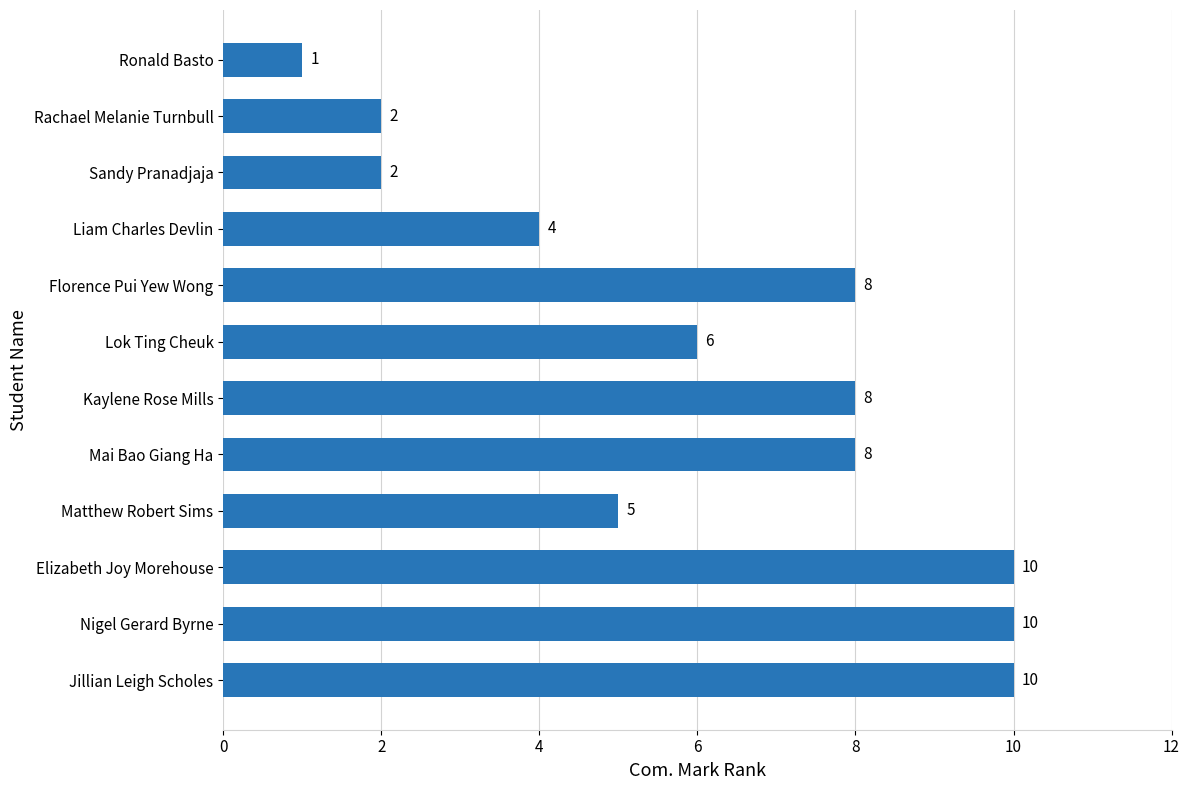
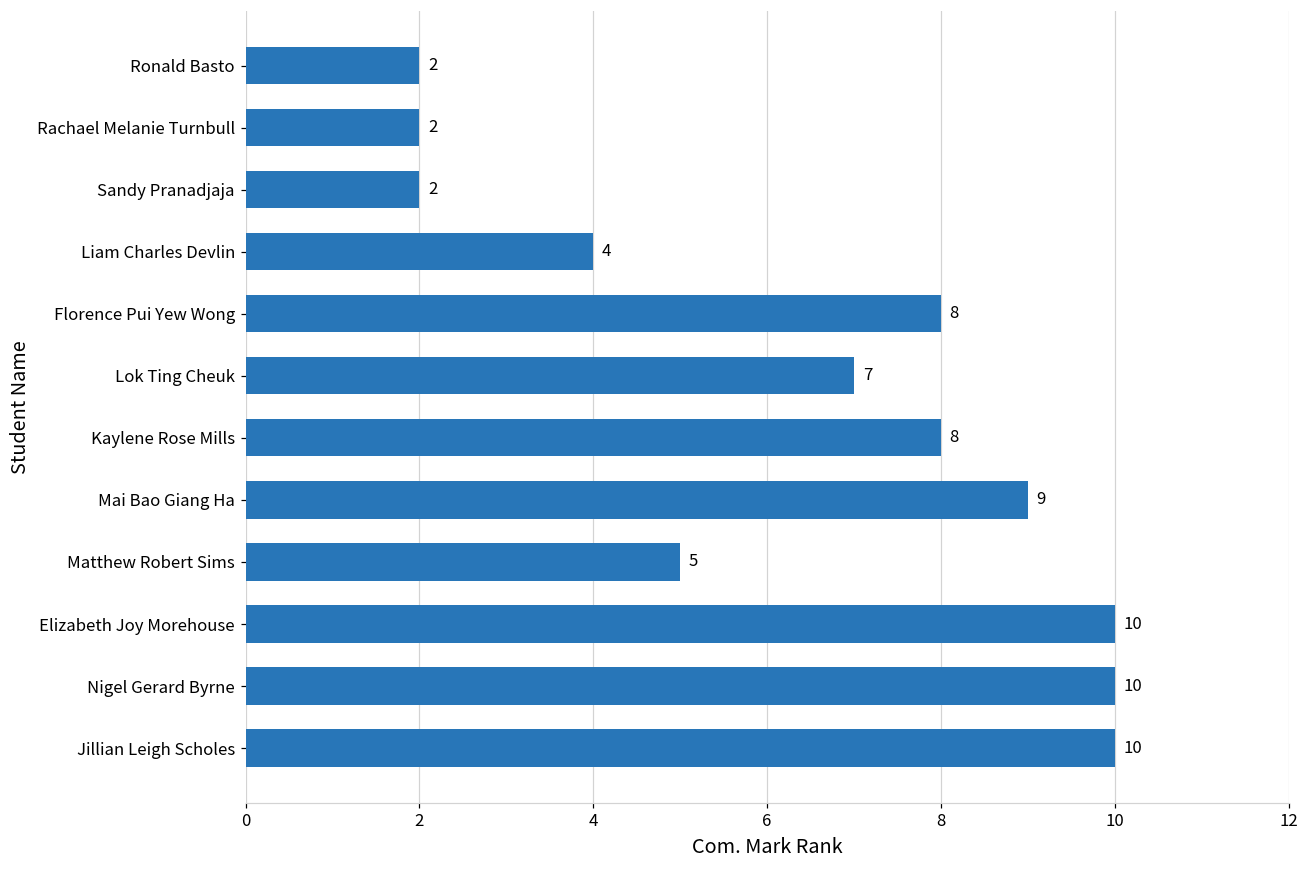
Ronald Basto: 1 -> 2
Lok Ting Cheuk: 6 -> 7
Mai Bao Giang Ha: 8 -> 9
